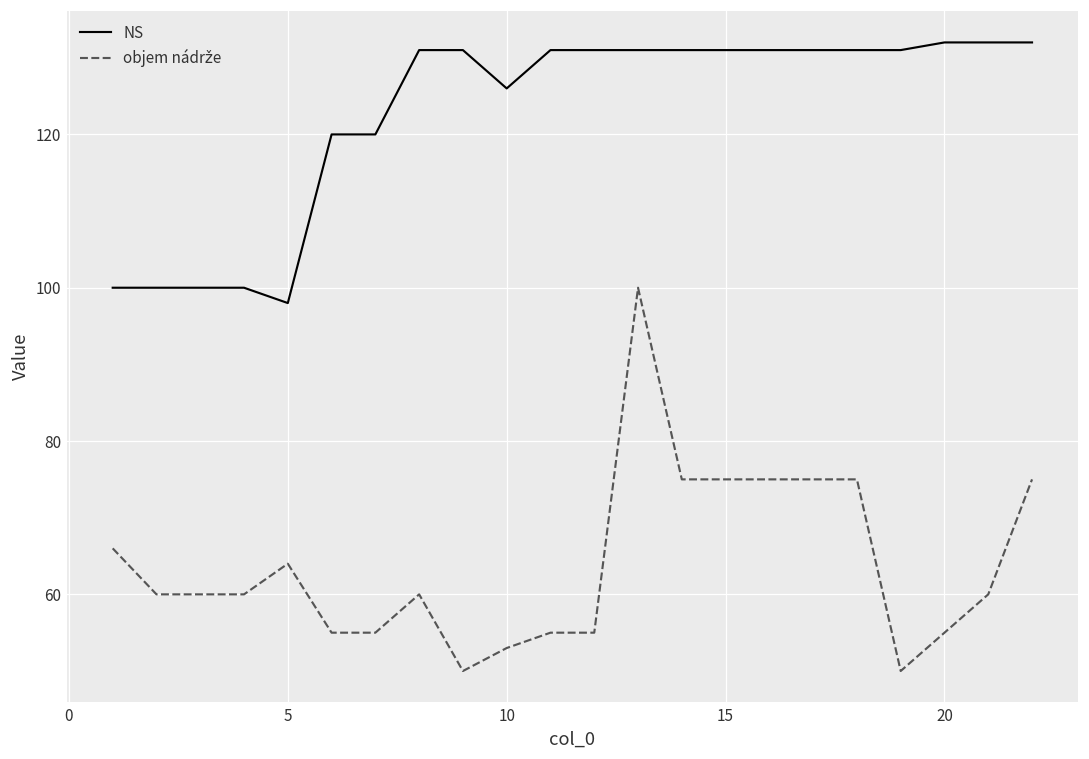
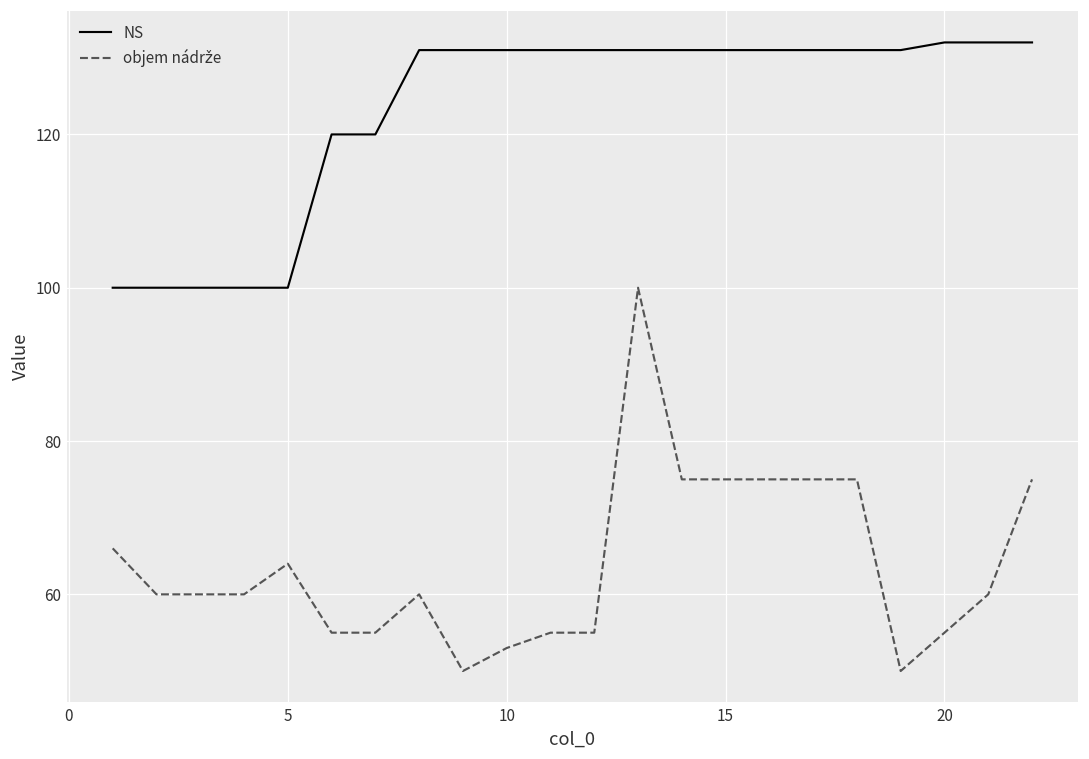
NS, 5: 98 -> 100
NS, 10: 126 -> 131
